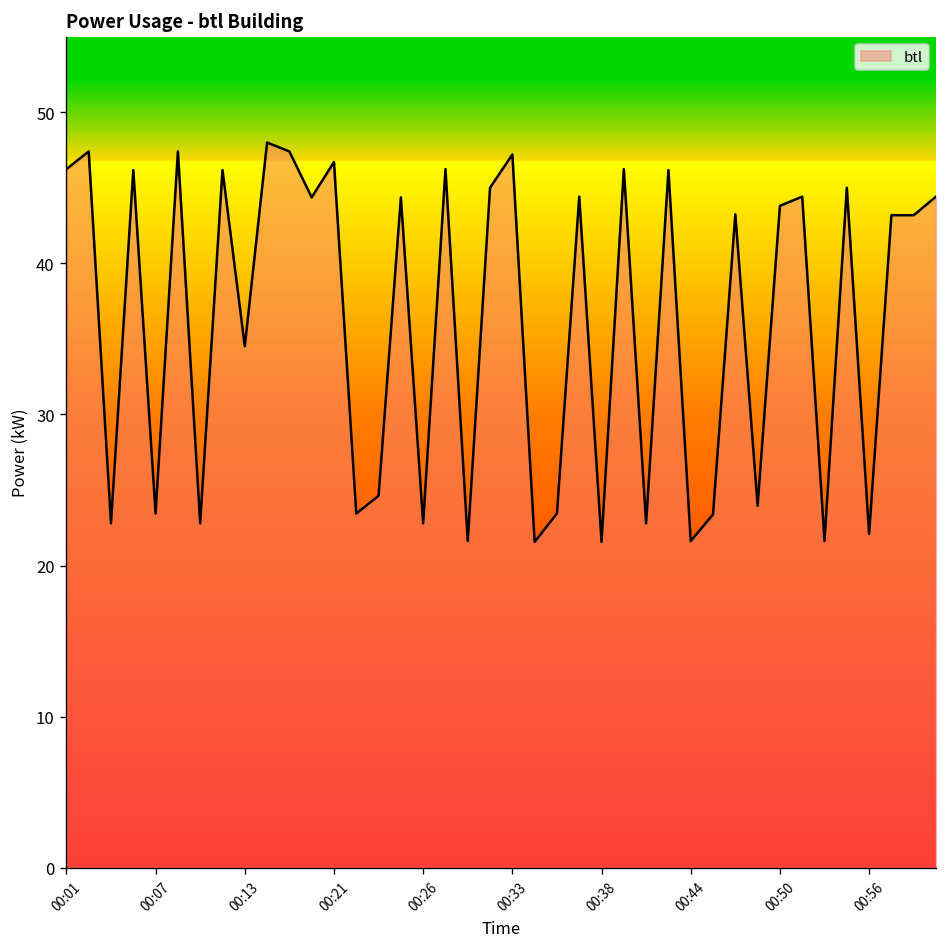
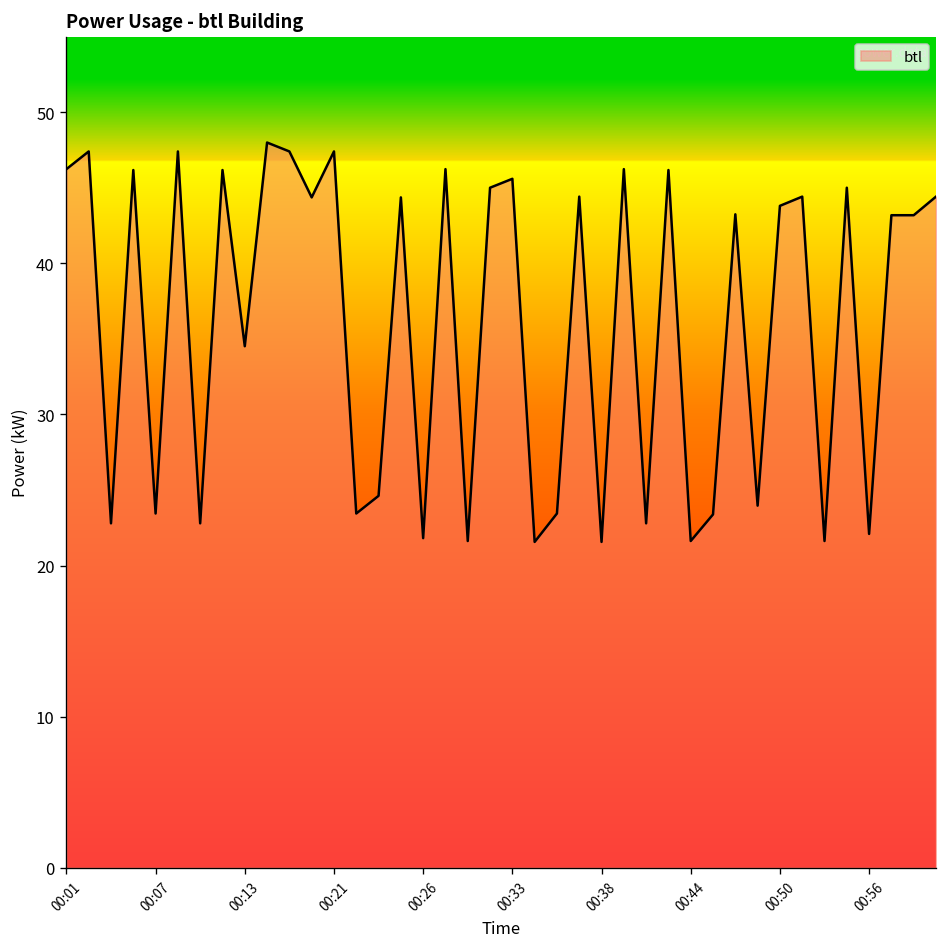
00:21: 46.7 -> 47.4
00:26: 22.8 -> 21.8
00:33: 47.2 -> 45.6
